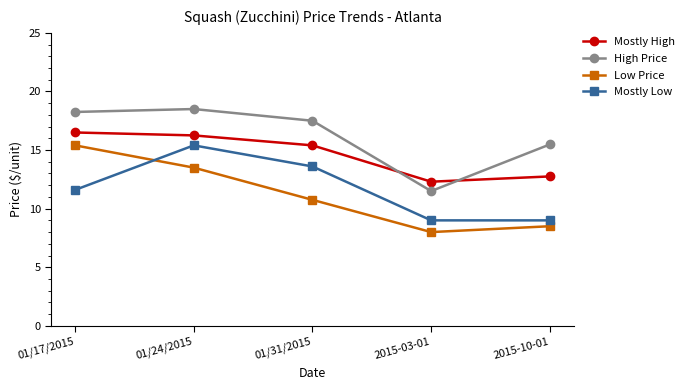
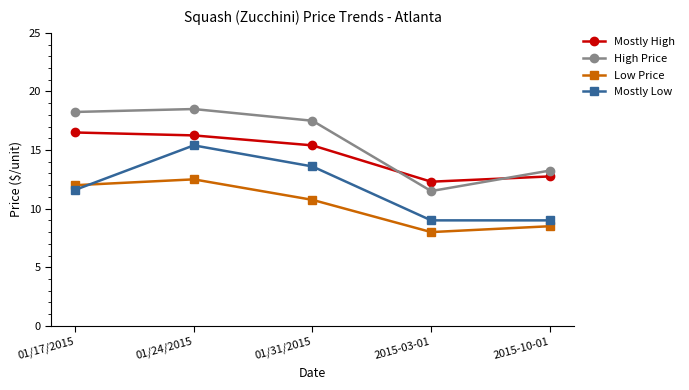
Low Price, 01/17/2015: 15.4 -> 12.0
Low Price, 01/24/2015: 13.5 -> 12.5
High Price, 2015-10-01: 15.5 -> 13.3
